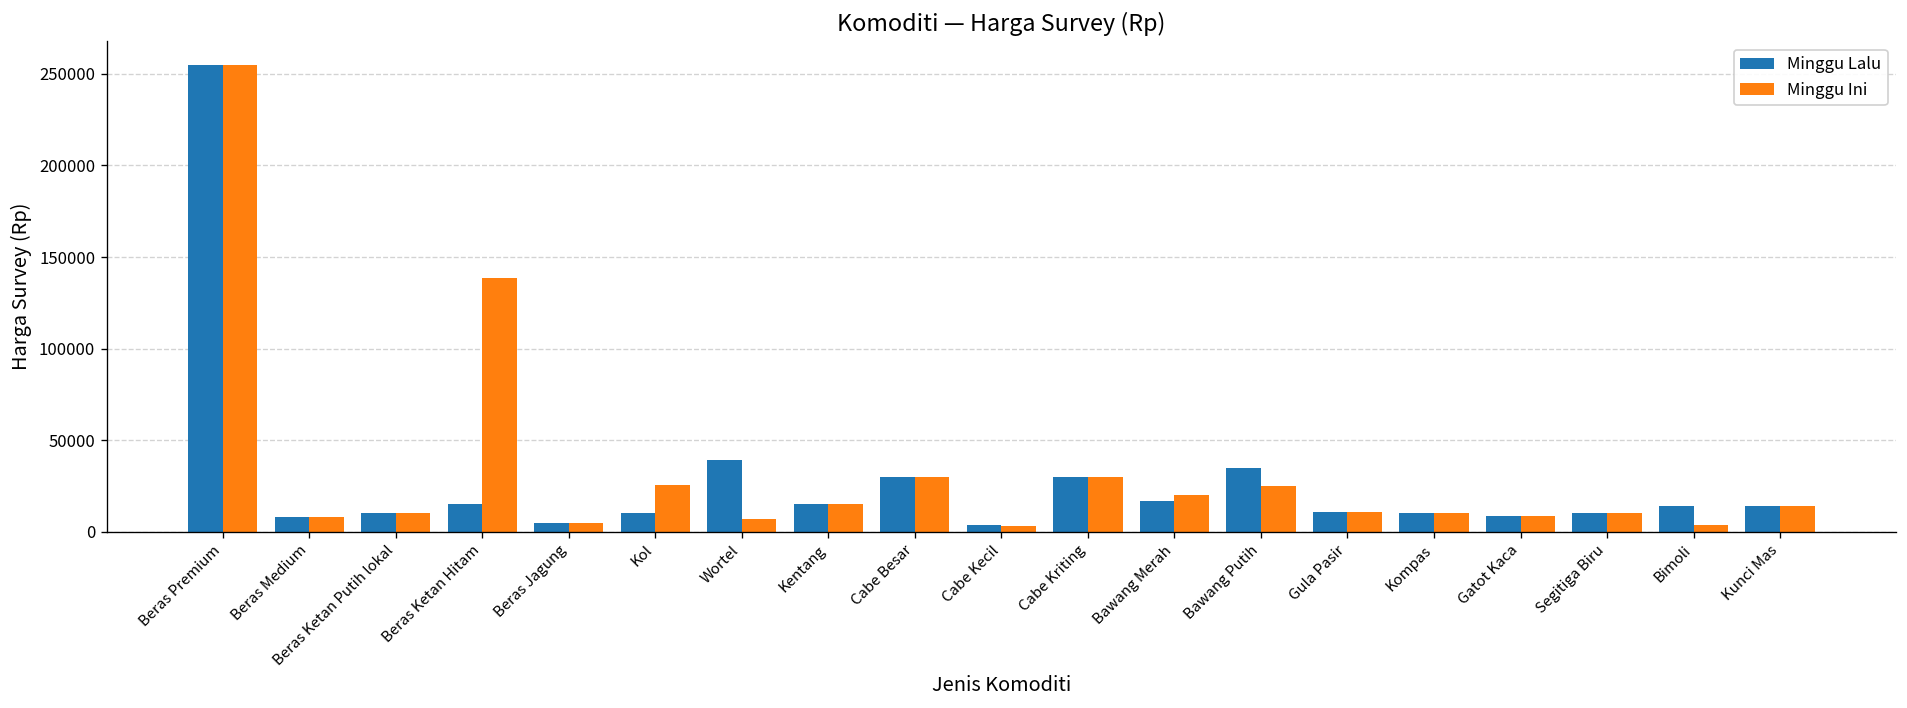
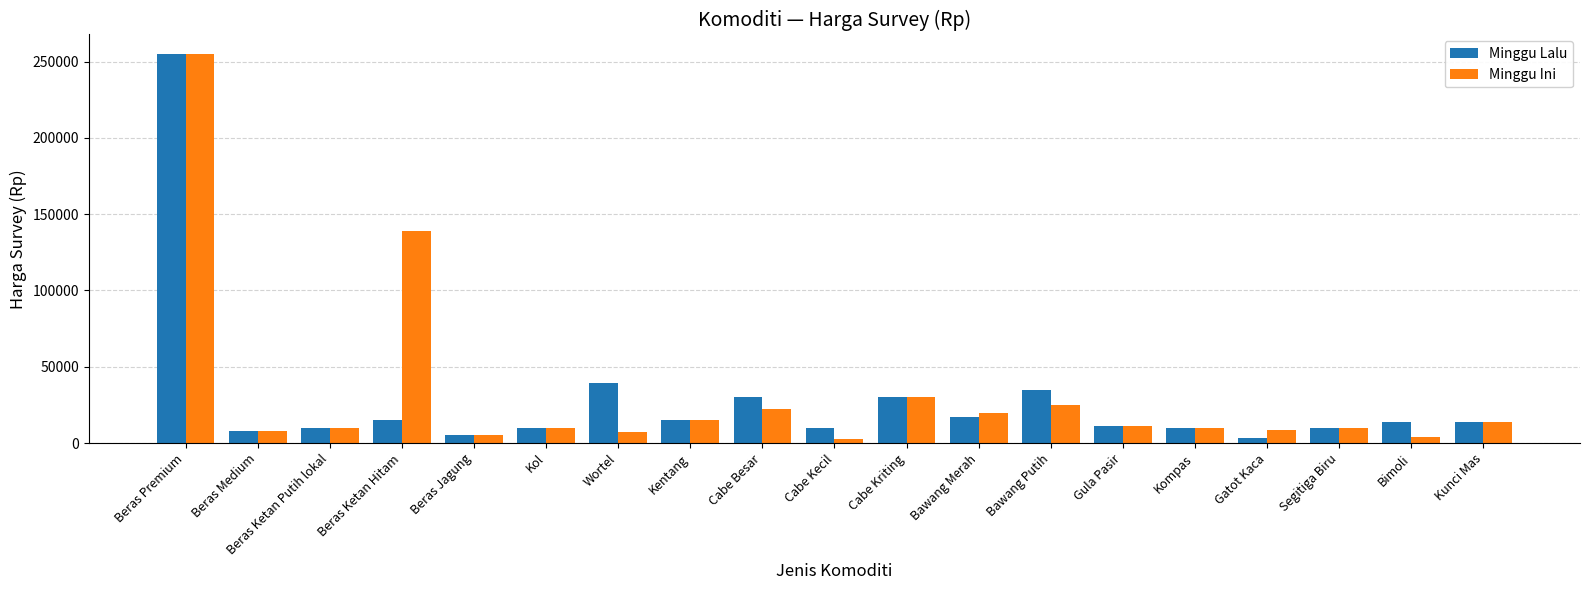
Minggu Ini, Kol: 25000 -> 10000
Minggu Ini, Cabe Besar: 30000 -> 22000
Minggu Lalu, Cabe Kecil: 4000 -> 10000
Minggu Lalu, Gatot Kaca: 9000 -> 3000
